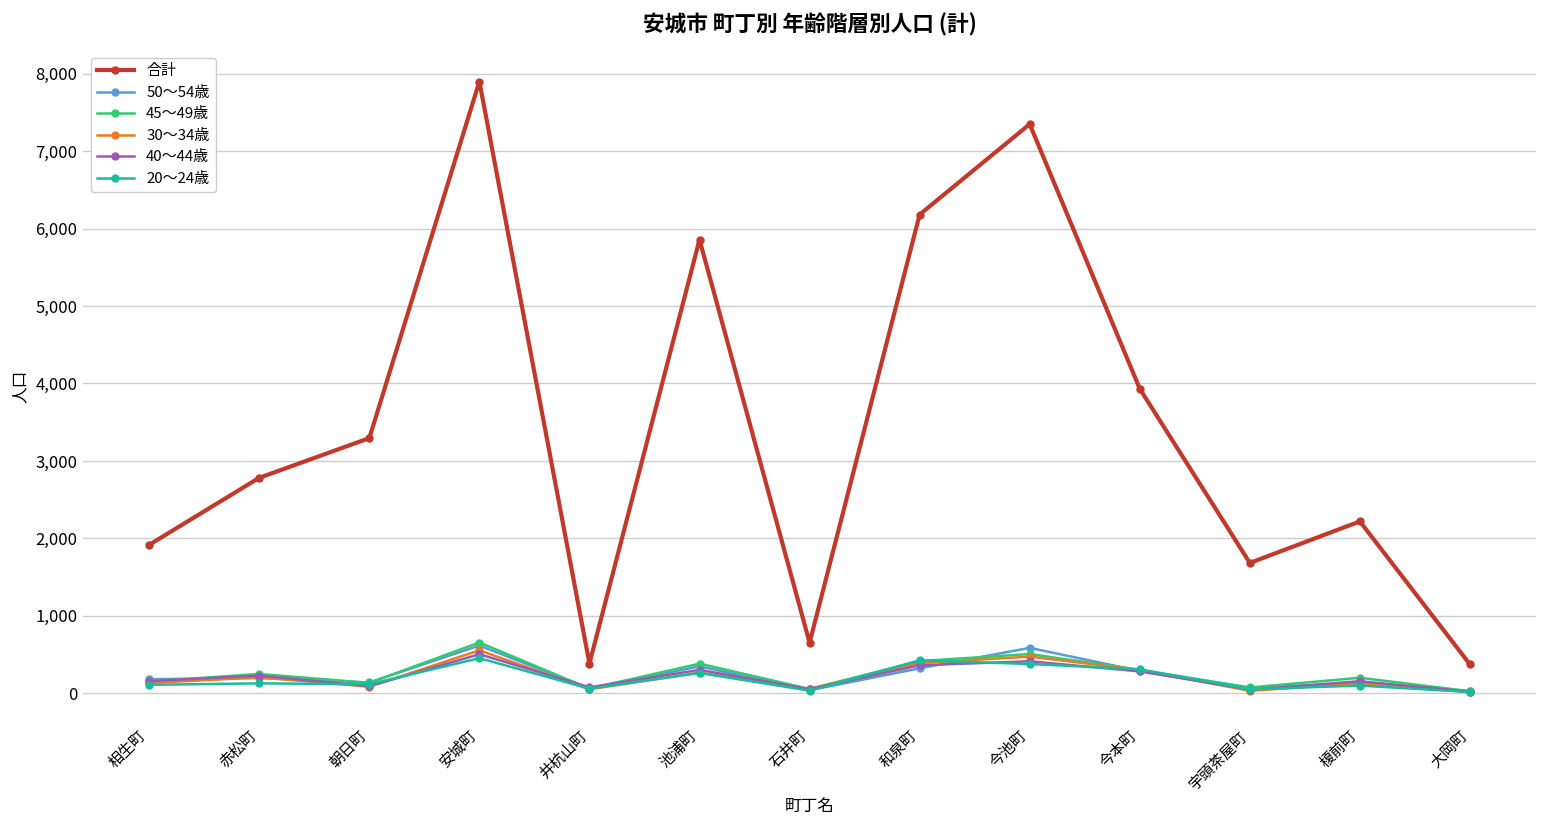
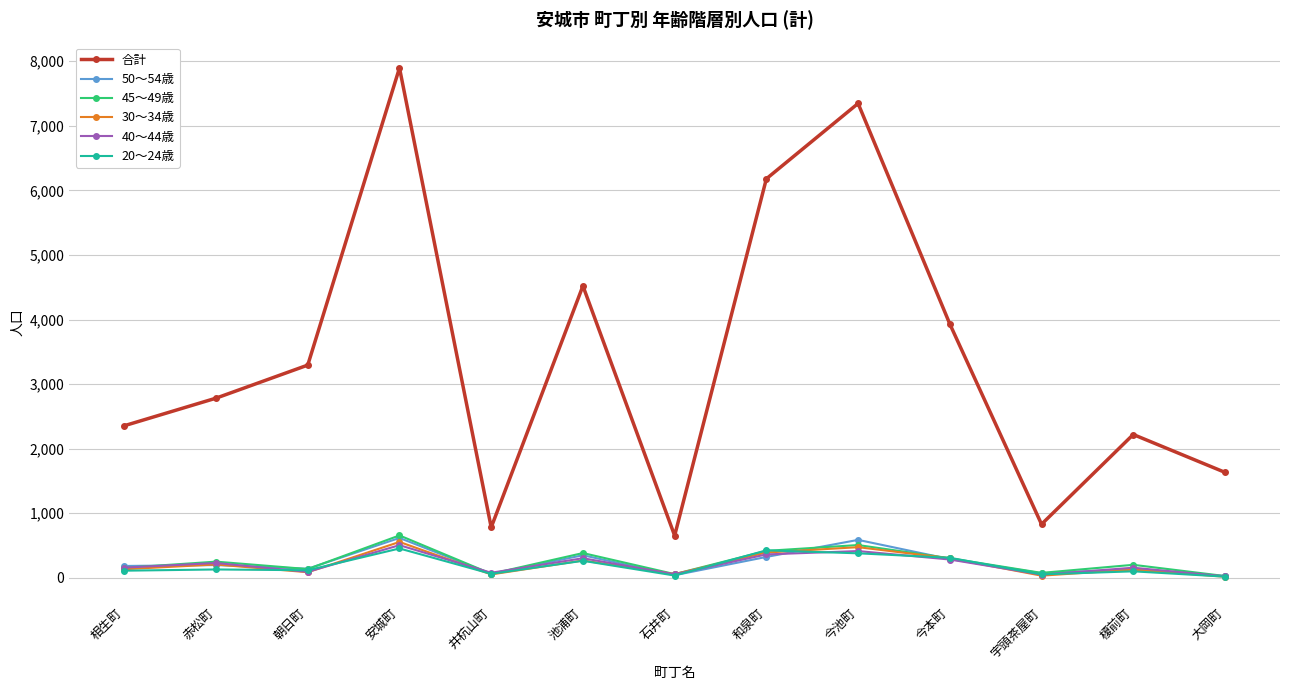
合計, 相生町: 1,900 -> 2,400
合計, 井杭山町: 400 -> 800
合計, 池浦町: 5,900 -> 4,500
合計, 宇頭茶屋町: 1,700 -> 800
合計, 大岡町: 400 -> 1,600
